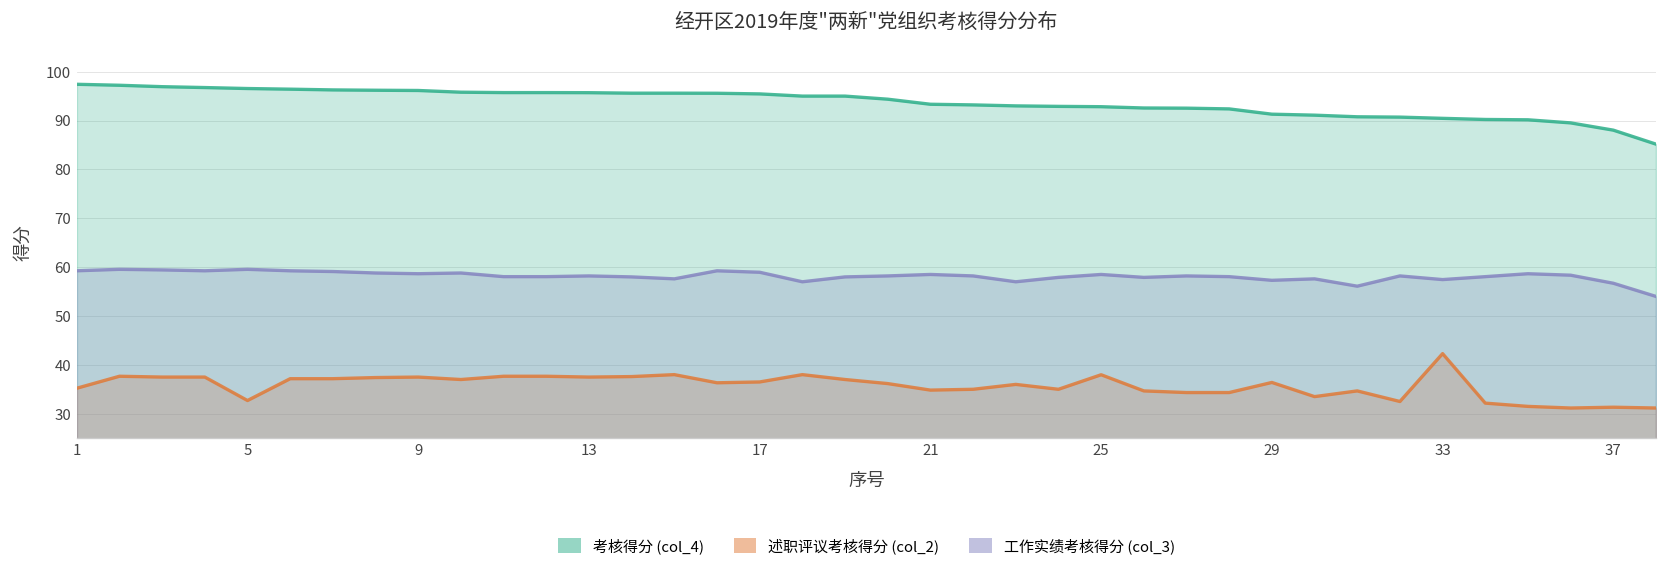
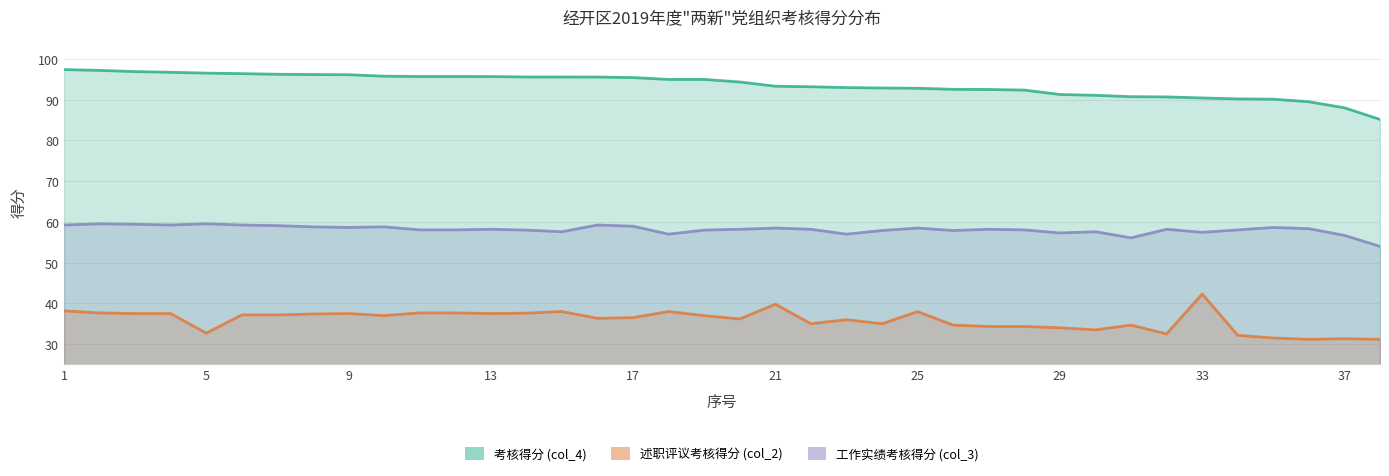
述职评议考核得分 (col_2), 1: 35 -> 38
述职评议考核得分 (col_2), 21: 35 -> 40
述职评议考核得分 (col_2), 29: 36 -> 34
